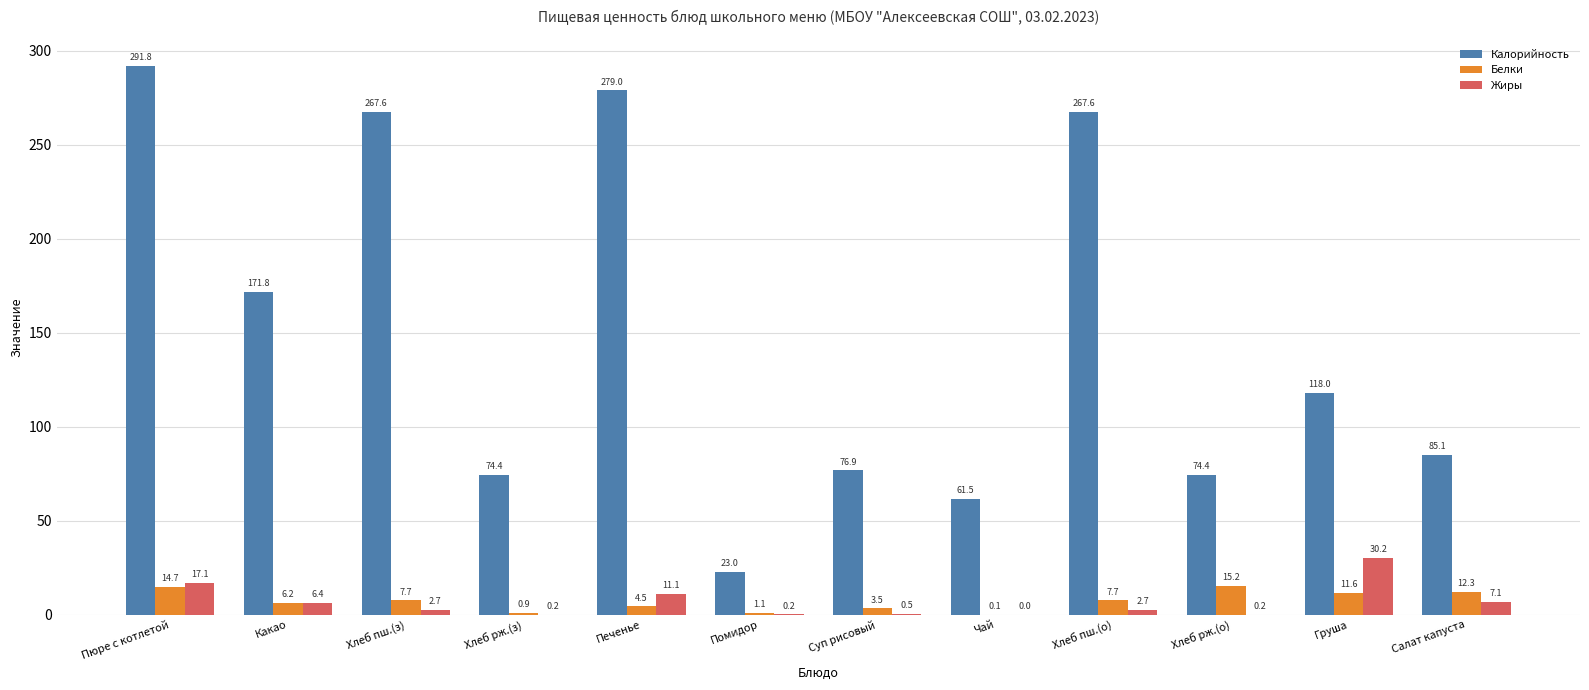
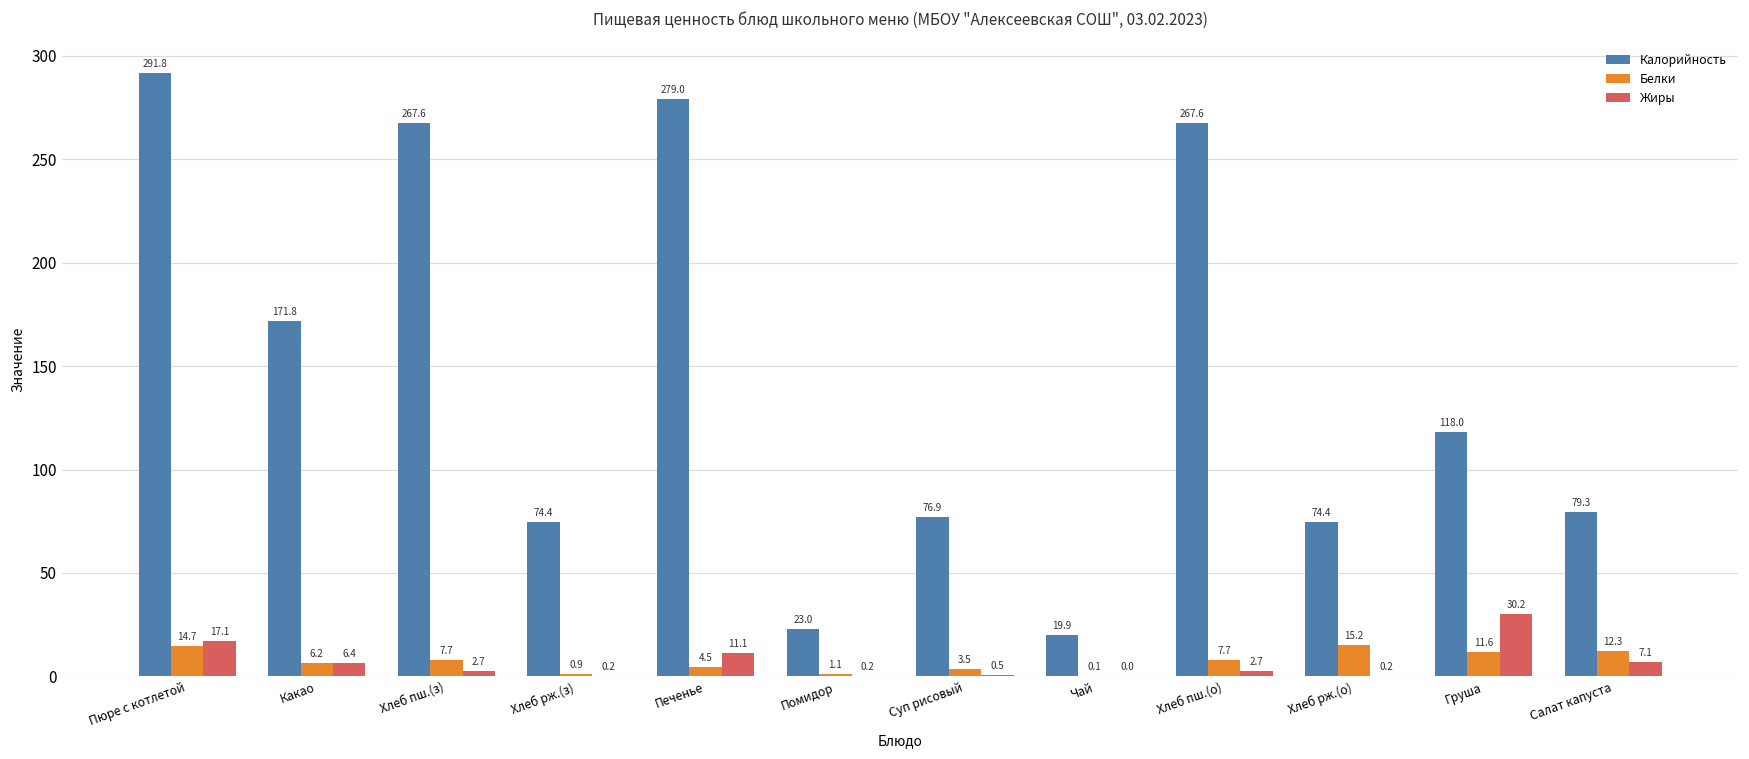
Калорийность, Чай: 61.5 -> 19.9
Калорийность, Салат капуста: 85.1 -> 79.3
